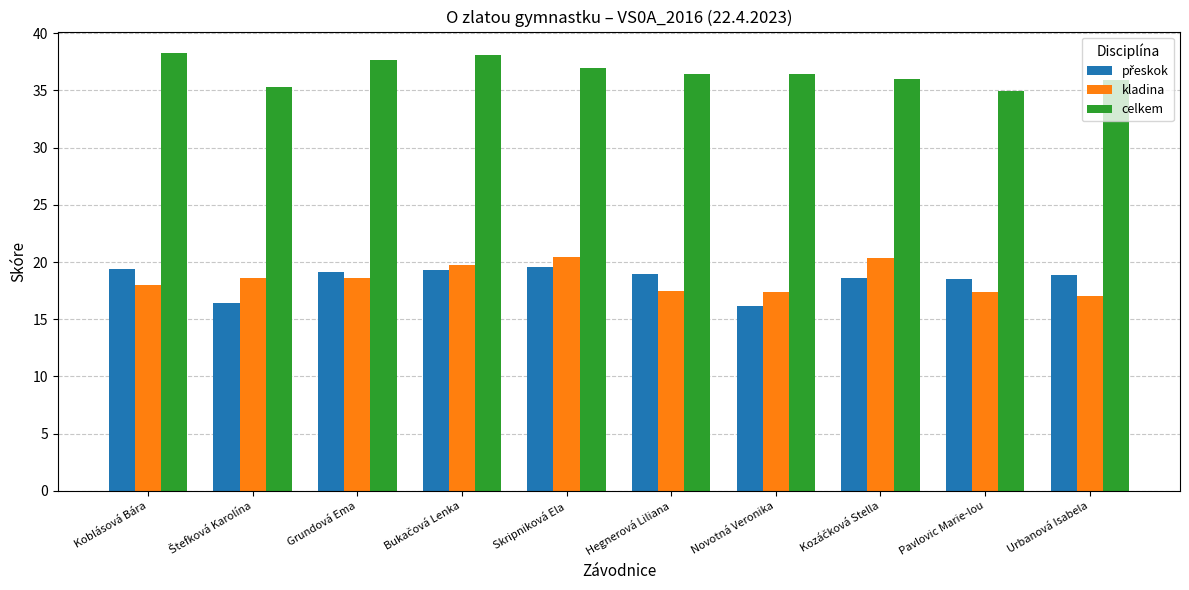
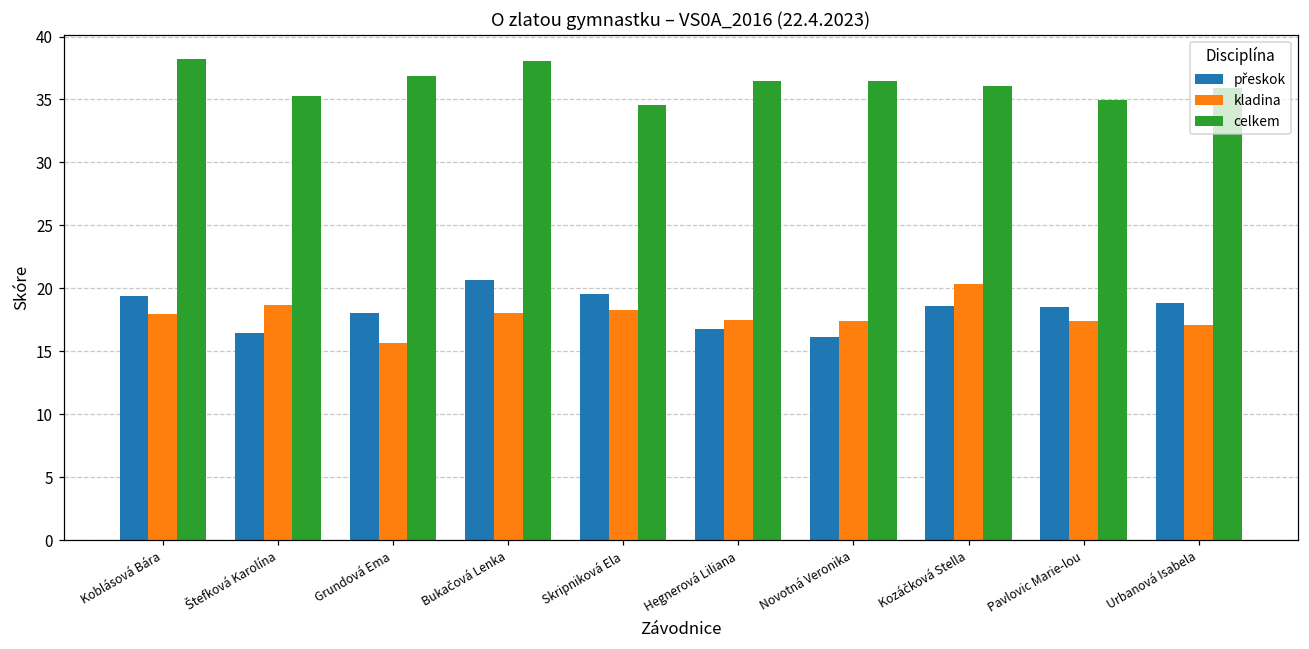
přeskok, Grundová Ema: 19.1 -> 18.0
kladina, Grundová Ema: 18.6 -> 15.6
celkem, Grundová Ema: 37.7 -> 36.9
přeskok, Bukačová Lenka: 19.3 -> 20.7
kladina, Bukačová Lenka: 19.8 -> 18.0
kladina, Skripniková Ela: 20.4 -> 18.3
celkem, Skripniková Ela: 37.0 -> 34.6
přeskok, Hegnerová Liliana: 19.0 -> 16.8
